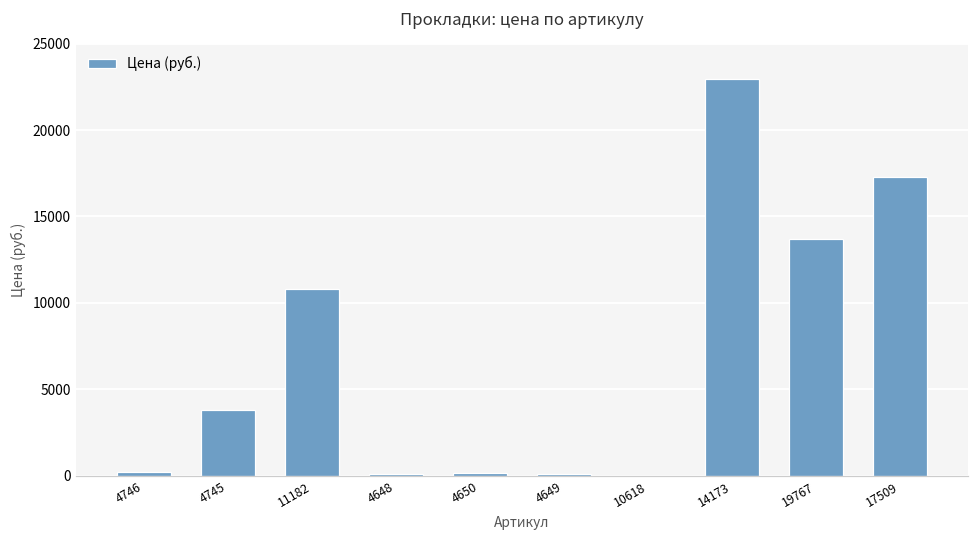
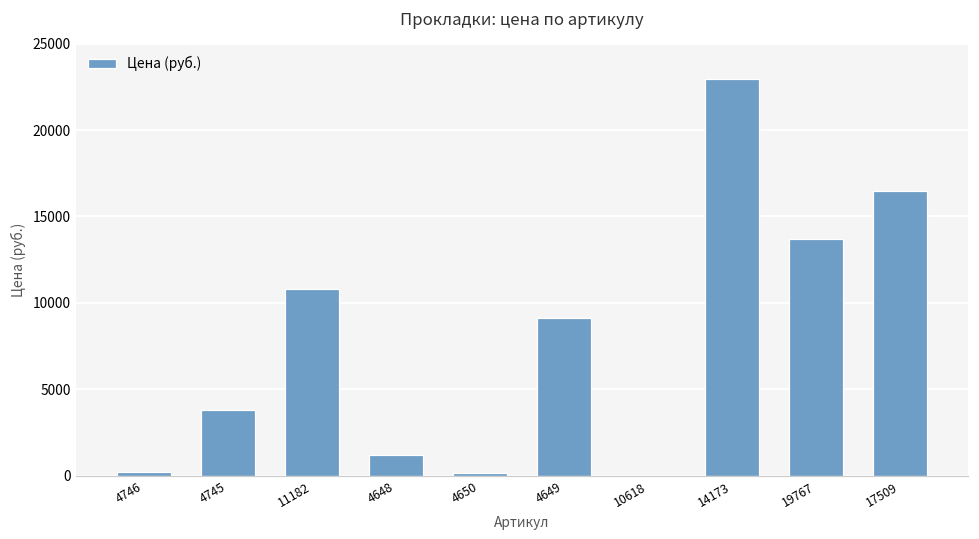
4648: 100 -> 1200
4649: 100 -> 9100
17509: 17300 -> 16500
